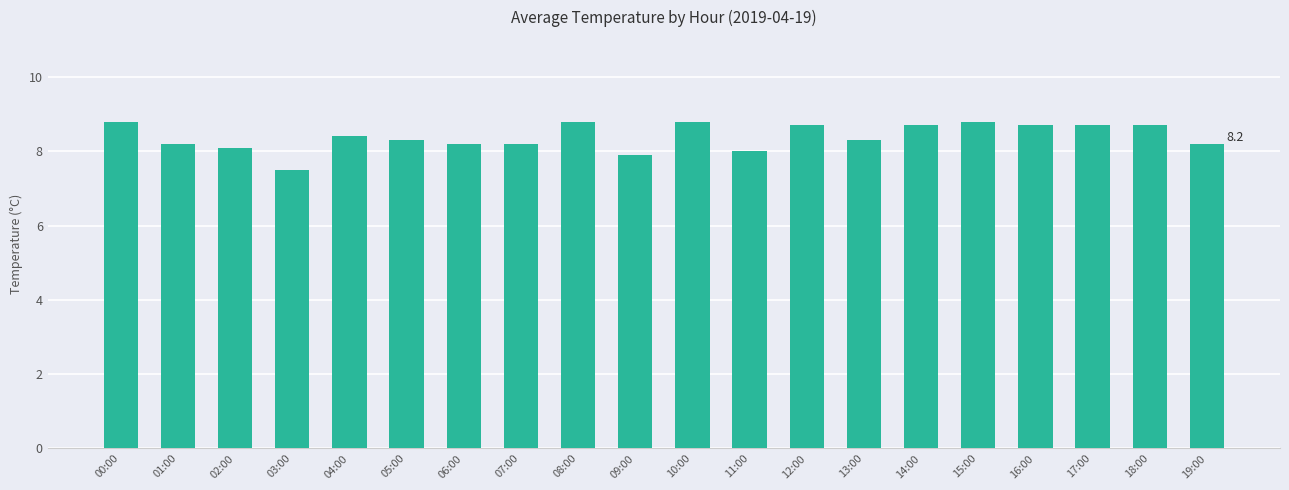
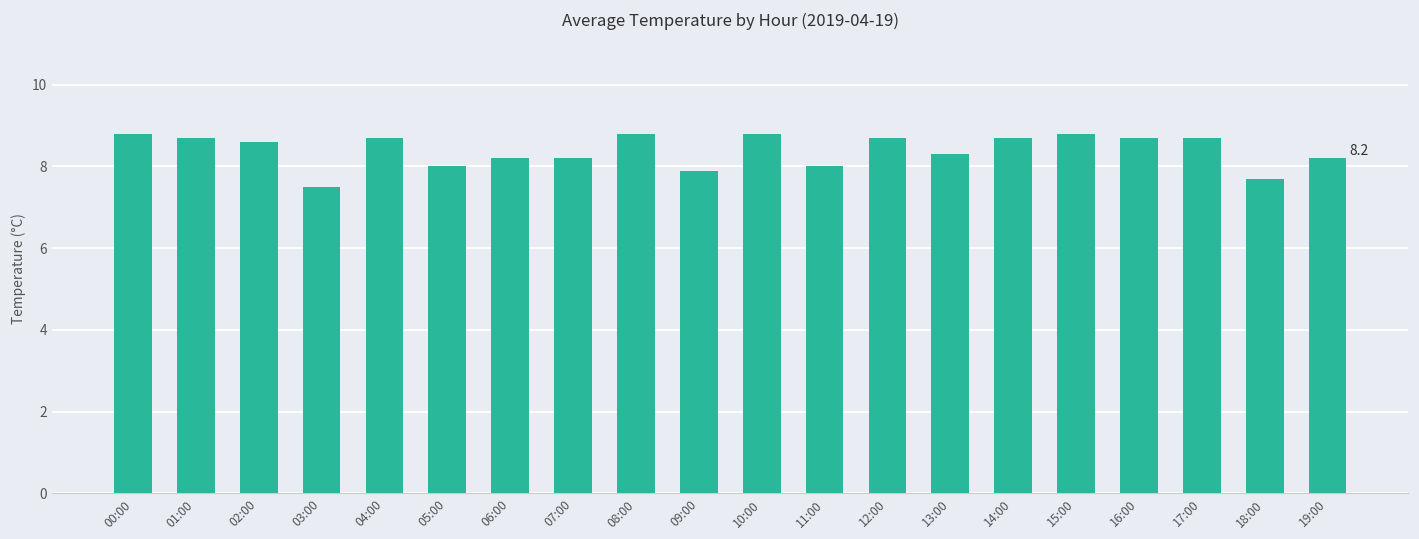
01:00: 8.2 -> 8.7
02:00: 8.1 -> 8.6
04:00: 8.4 -> 8.7
05:00: 8.3 -> 8.0
18:00: 8.7 -> 7.7
